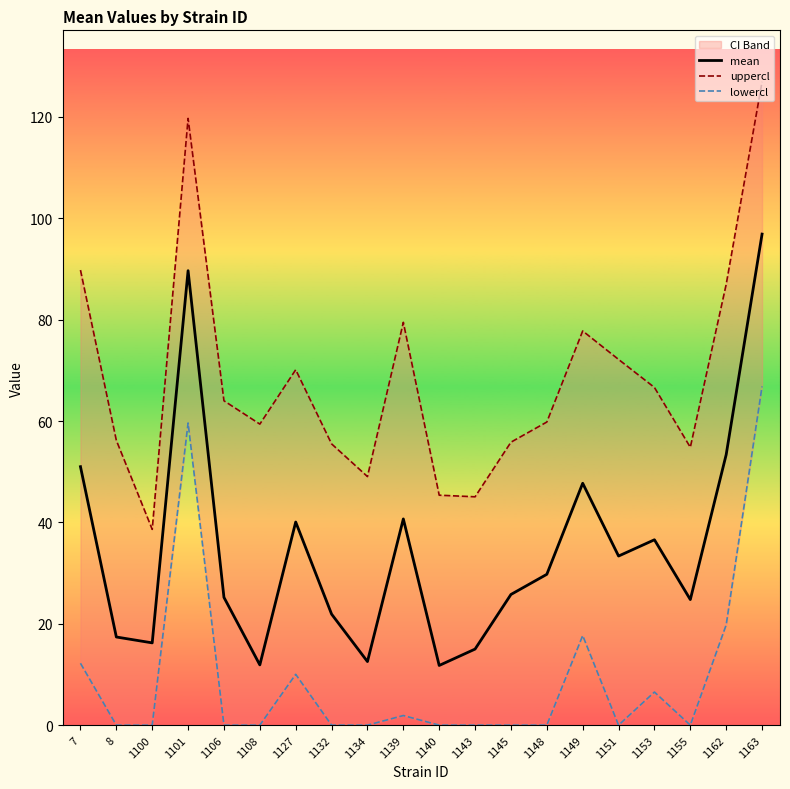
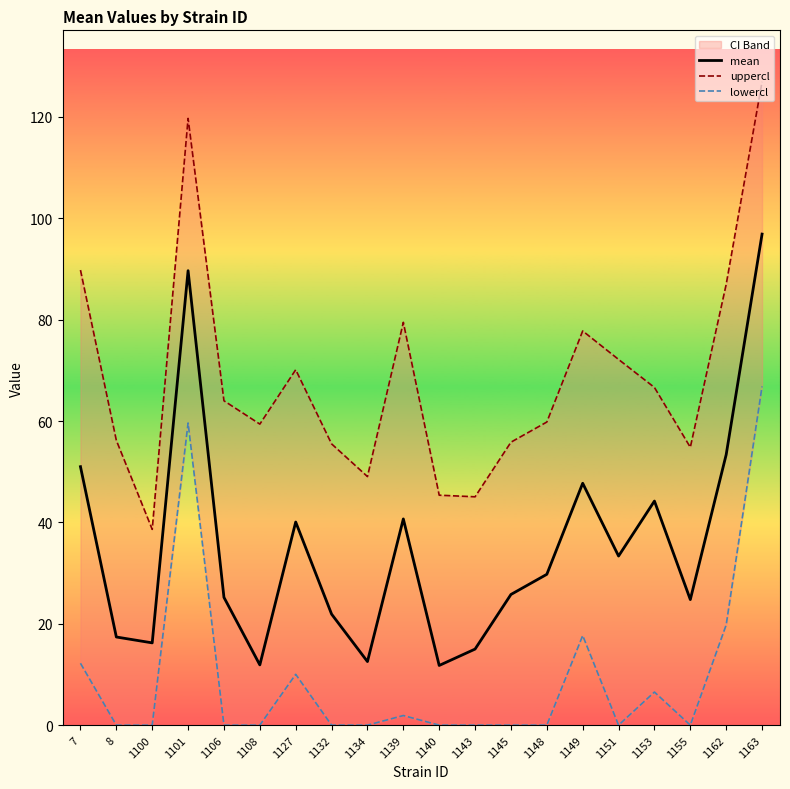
mean, 1153: 37 -> 44
